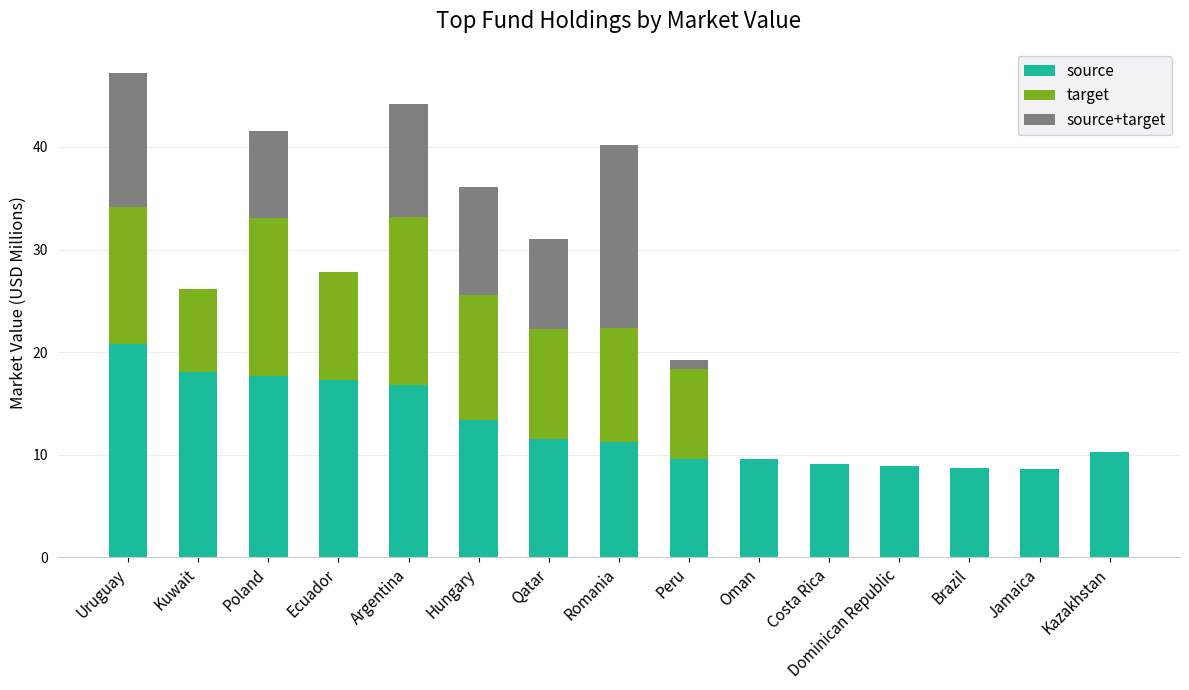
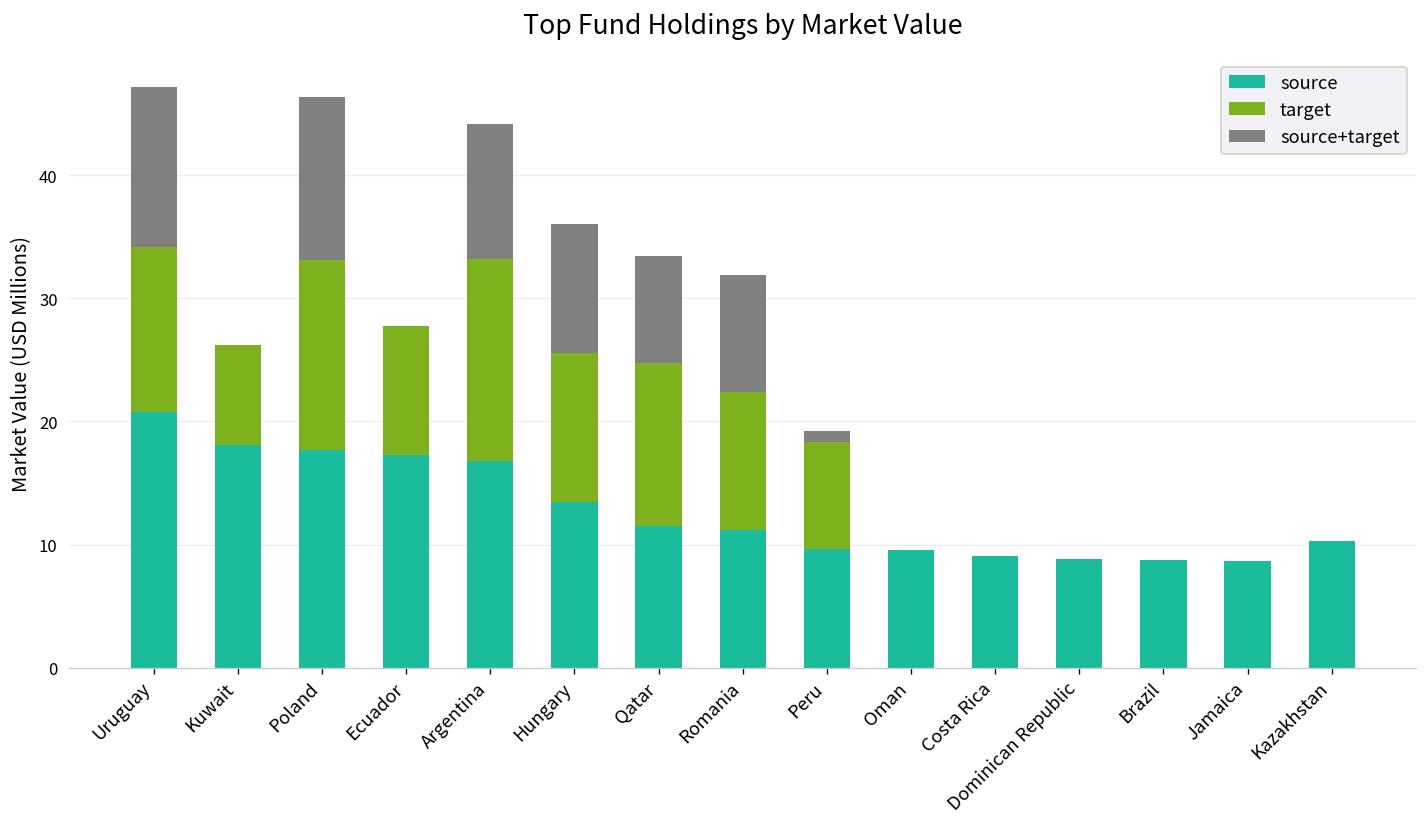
source+target, Poland: 8.4 -> 13.3
target, Qatar: 10.8 -> 13.3
source+target, Romania: 17.8 -> 9.5
